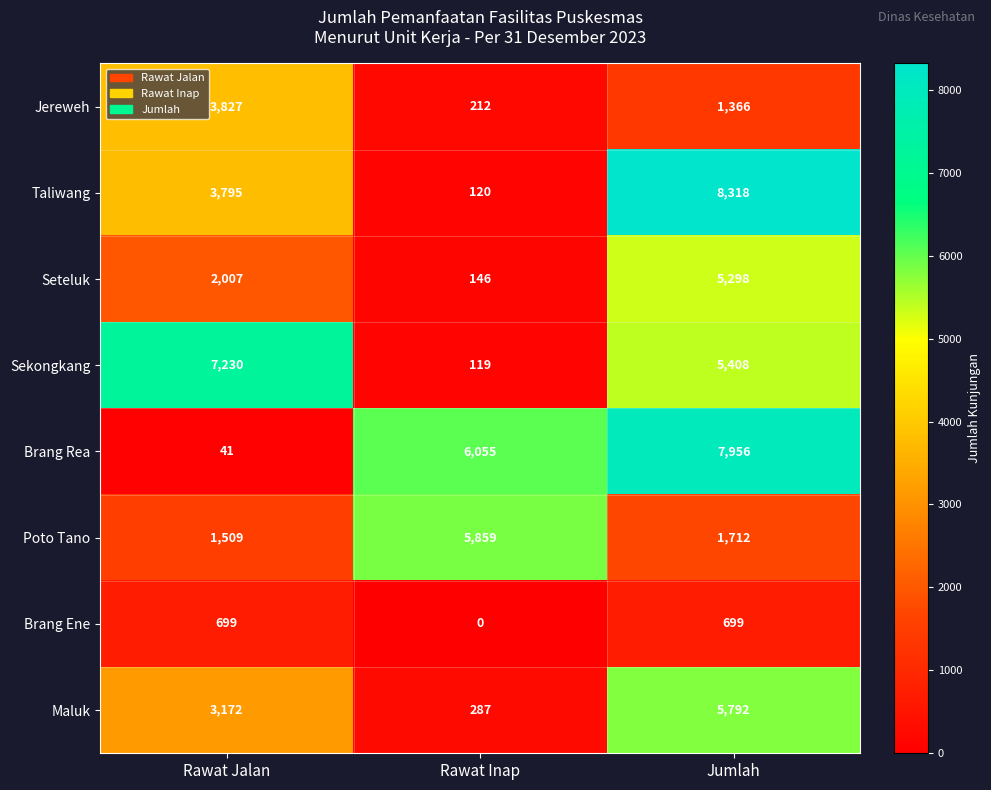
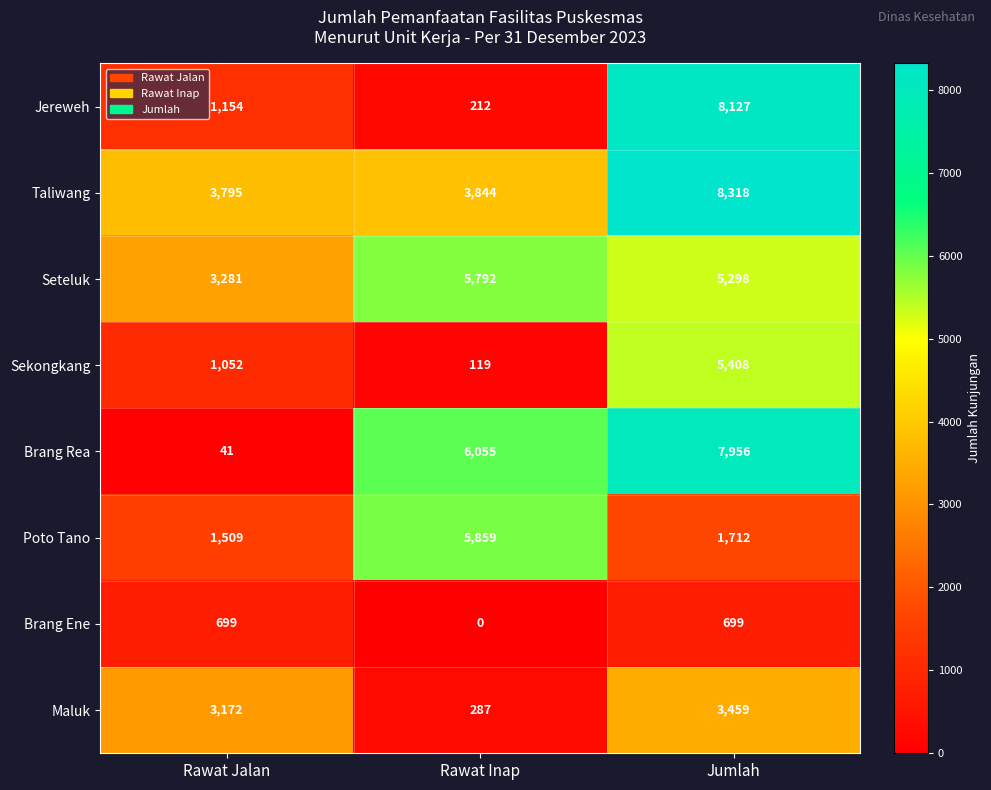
Jereweh, Rawat Jalan: 3,827 -> 1,154
Jereweh, Jumlah: 1,366 -> 8,127
Taliwang, Rawat Inap: 120 -> 3,844
Seteluk, Rawat Jalan: 2,007 -> 3,281
Seteluk, Rawat Inap: 146 -> 5,792
Sekongkang, Rawat Jalan: 7,230 -> 1,052
Maluk, Jumlah: 5,792 -> 3,459
